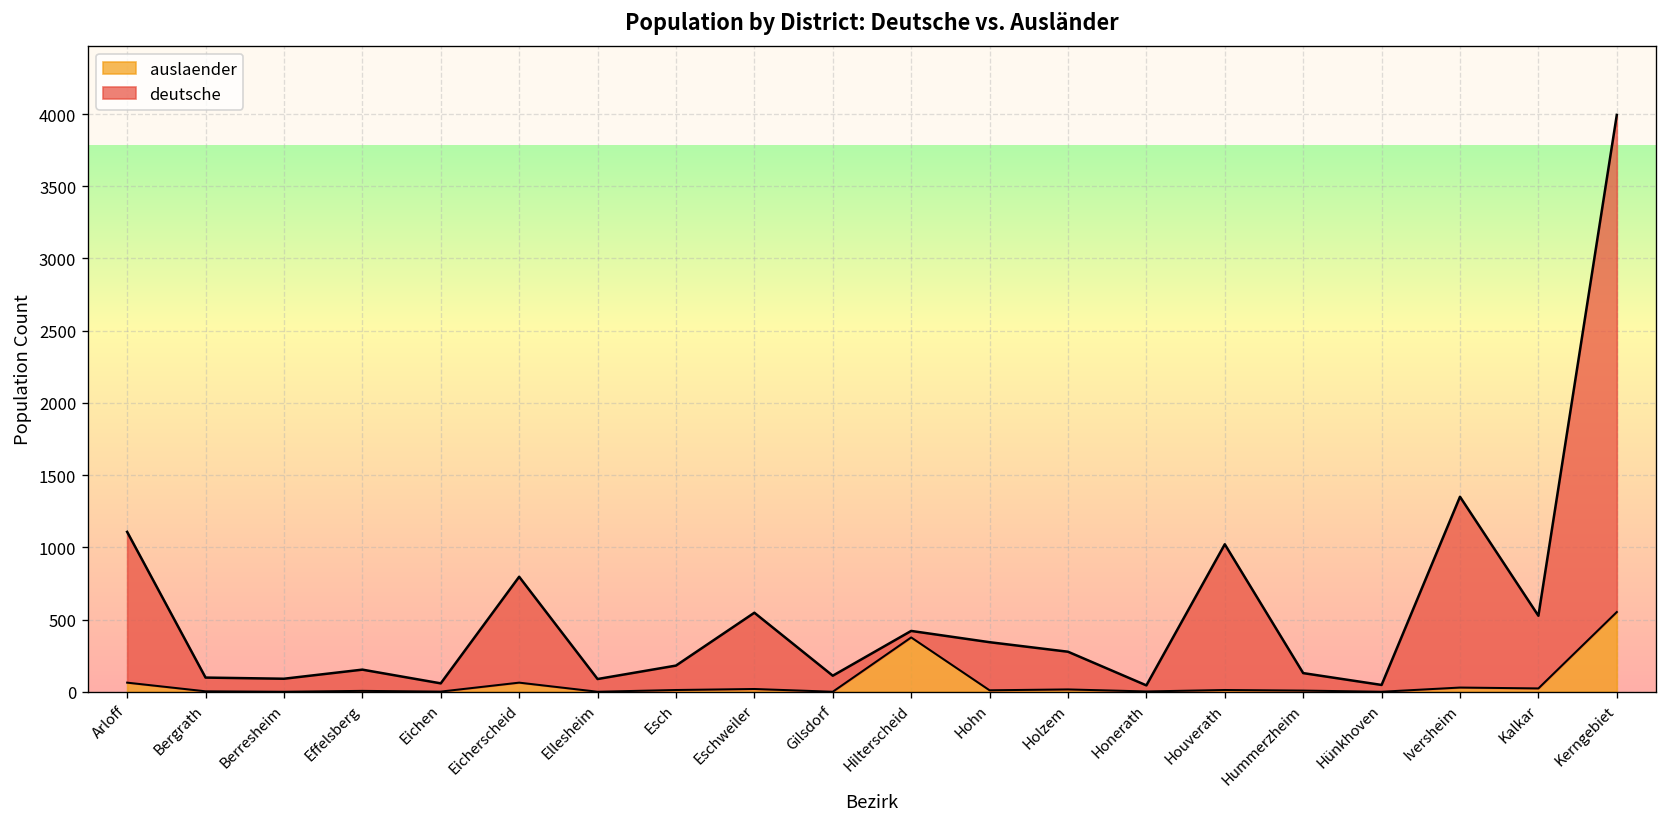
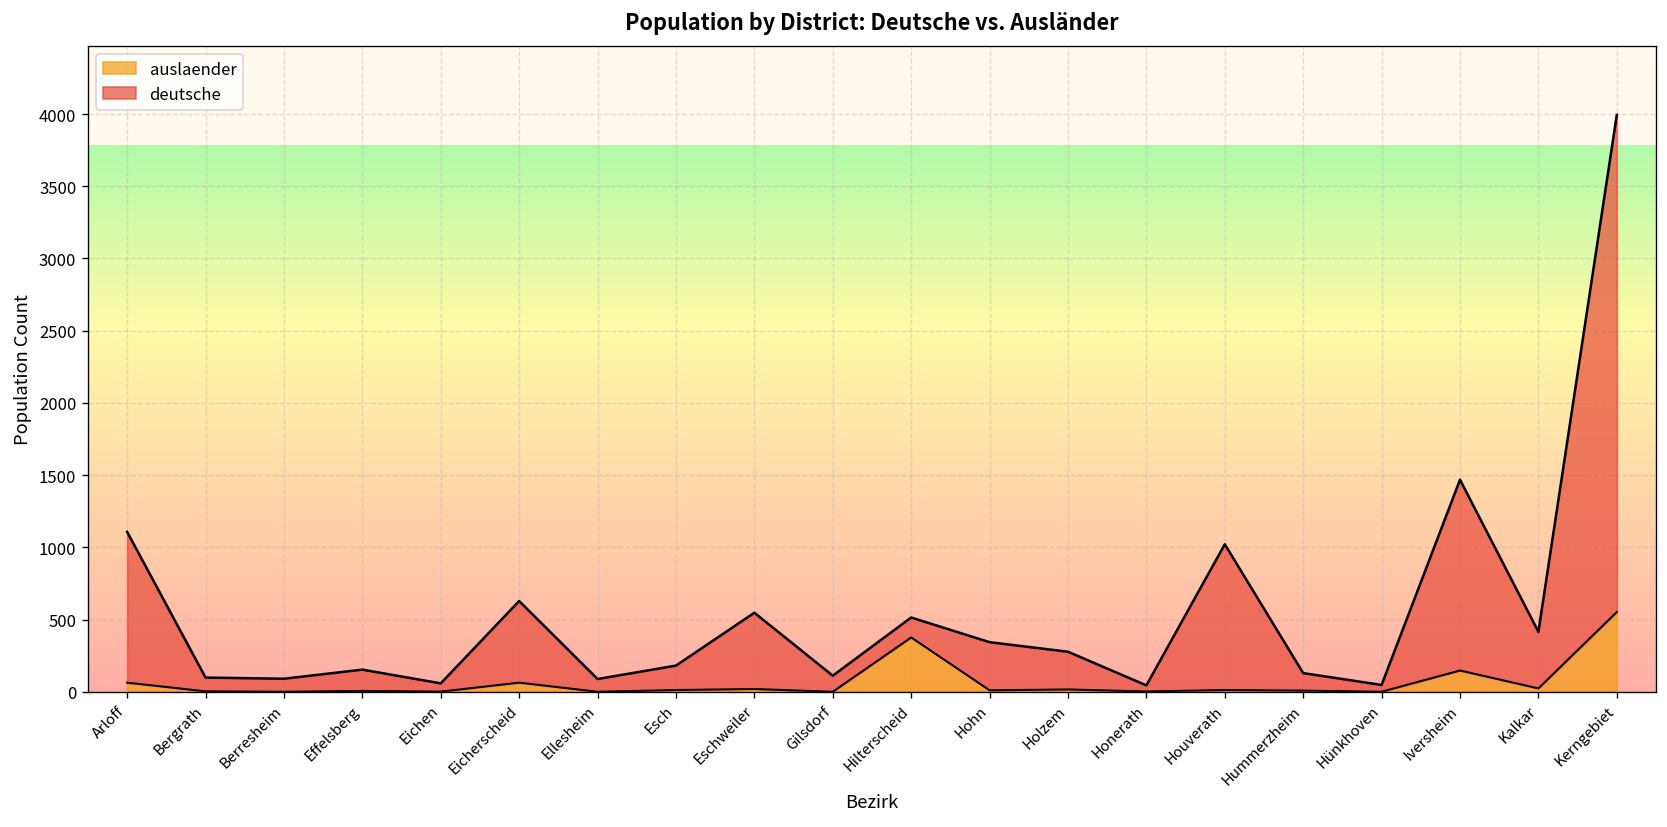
deutsche, Eicherscheid: 730 -> 570
deutsche, Hilterscheid: 50 -> 140
auslaender, Iversheim: 30 -> 150
deutsche, Kalkar: 500 -> 390
